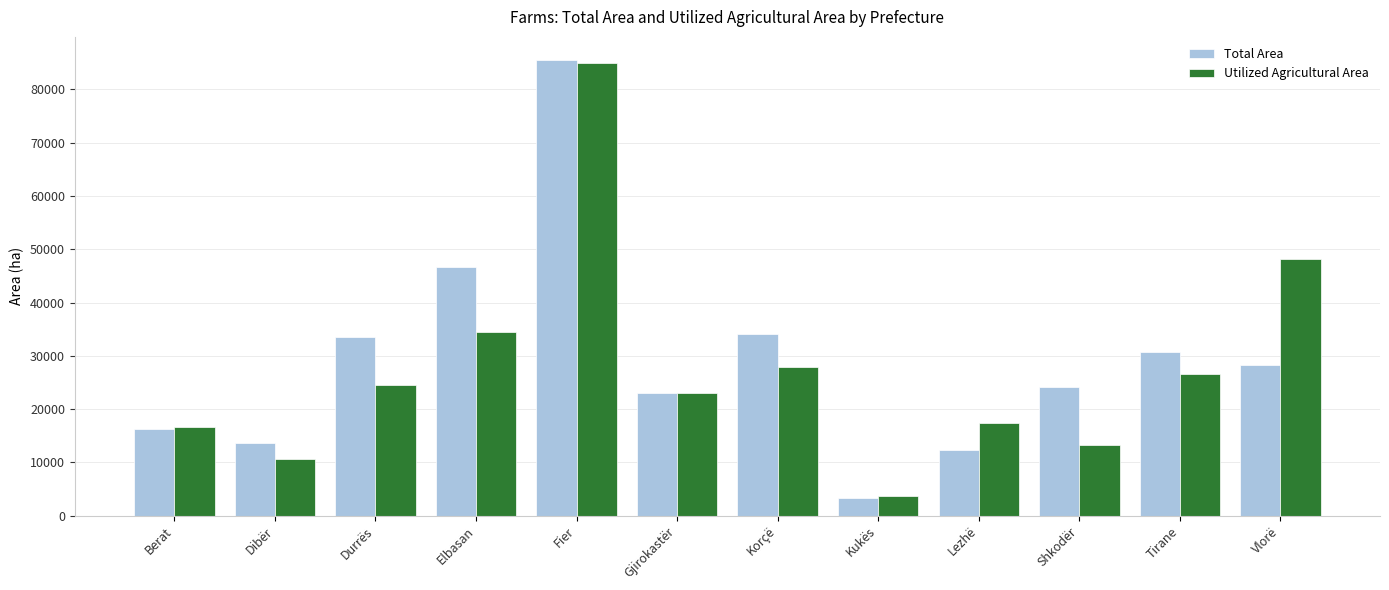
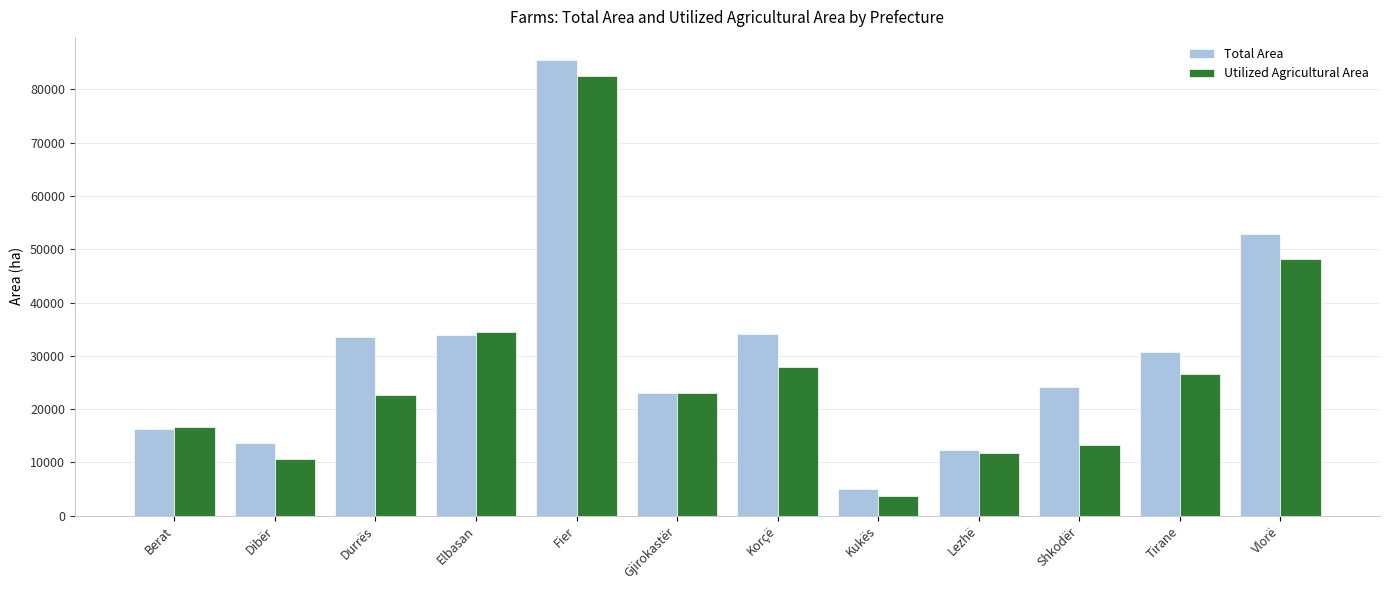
Utilized Agricultural Area, Durrës: 24000 -> 23000
Total Area, Elbasan: 47000 -> 34000
Utilized Agricultural Area, Fier: 85000 -> 82000
Total Area, Kukës: 3000 -> 5000
Utilized Agricultural Area, Lezhë: 17000 -> 12000
Total Area, Vlorë: 28000 -> 53000
